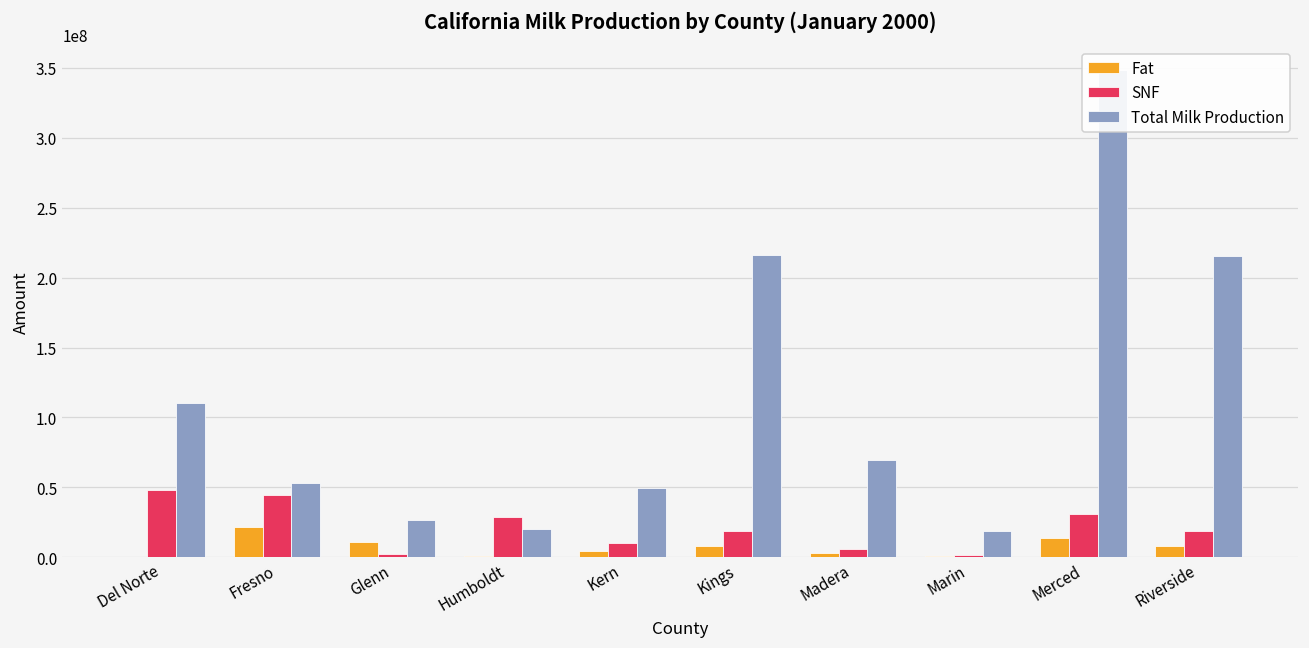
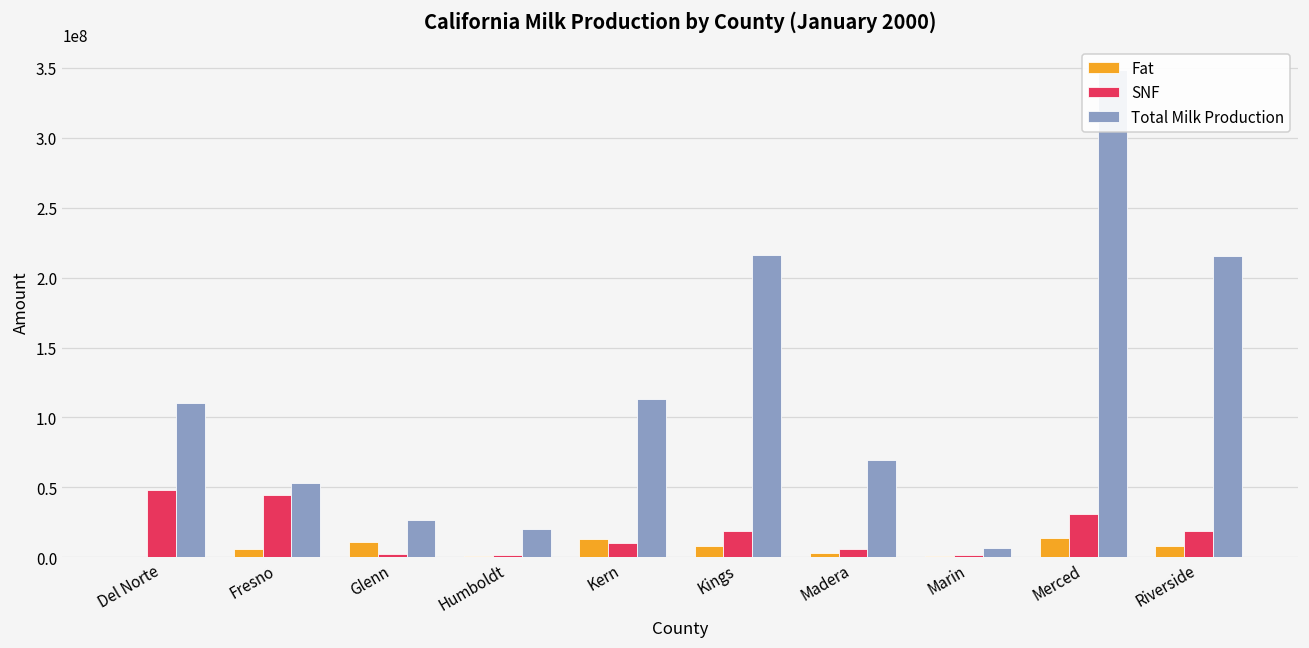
Fat, Fresno: 22000000 -> 6000000
SNF, Humboldt: 28000000 -> 2000000
Fat, Kern: 4000000 -> 13000000
Total Milk Production, Kern: 50000000 -> 113000000
Total Milk Production, Marin: 19000000 -> 6000000
